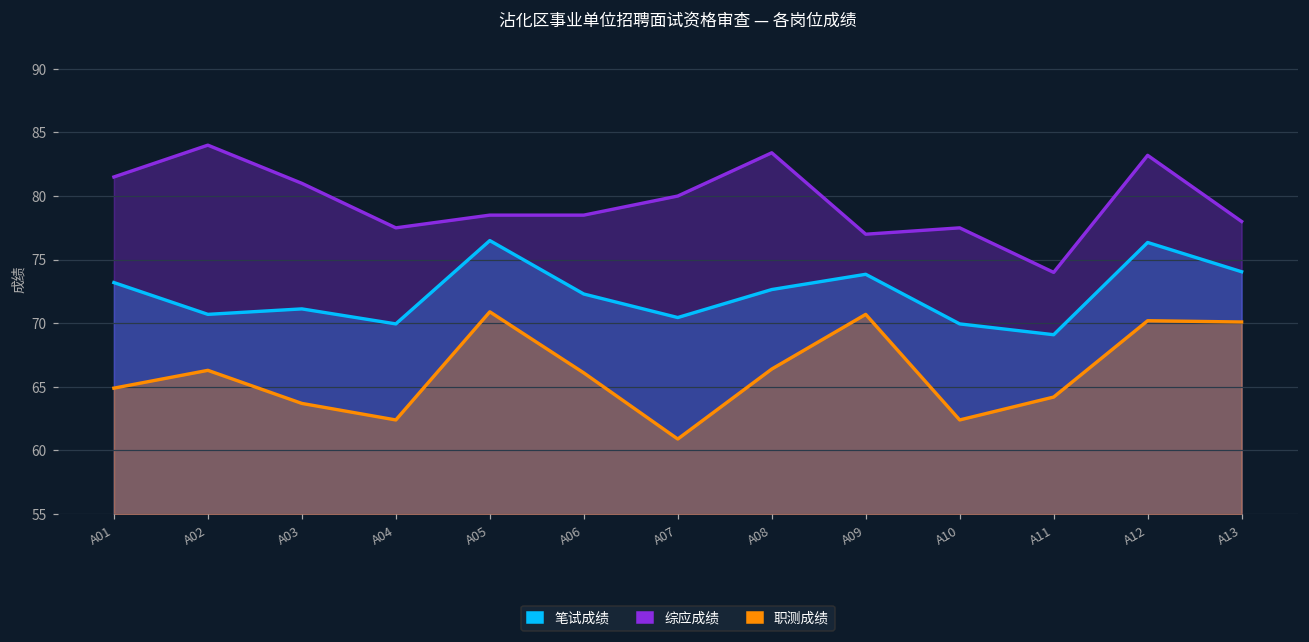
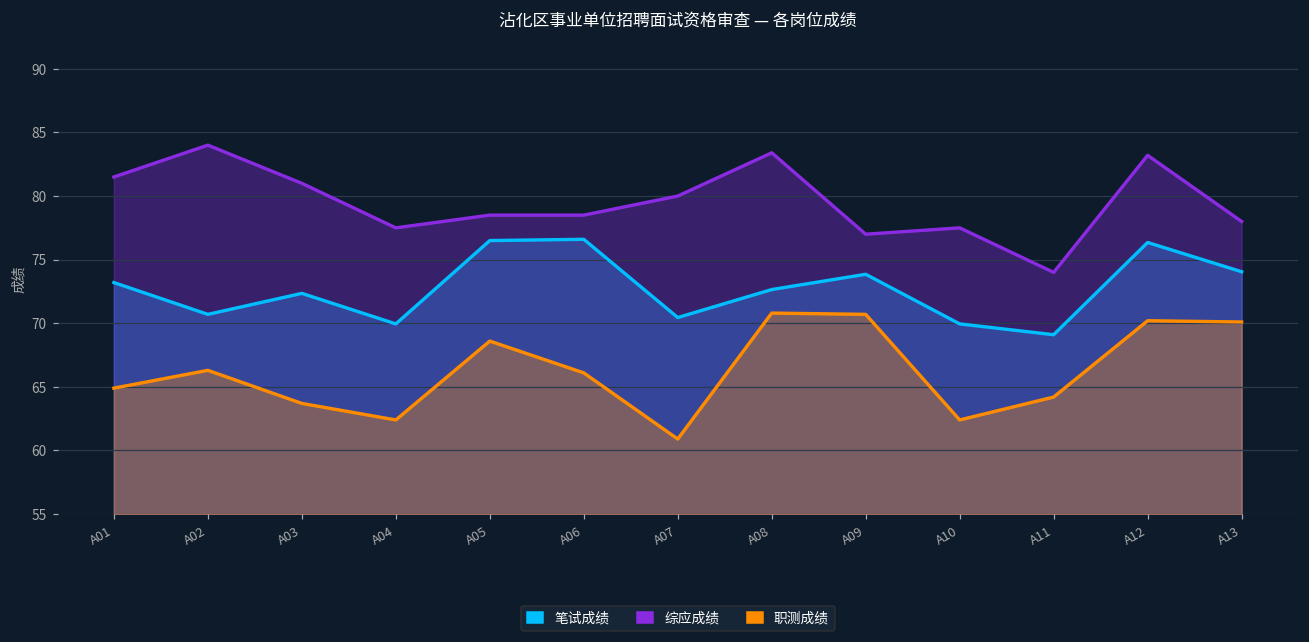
笔试成绩, A03: 71.1 -> 72.4
职测成绩, A05: 70.9 -> 68.6
笔试成绩, A06: 72.3 -> 76.6
职测成绩, A08: 66.4 -> 70.8
